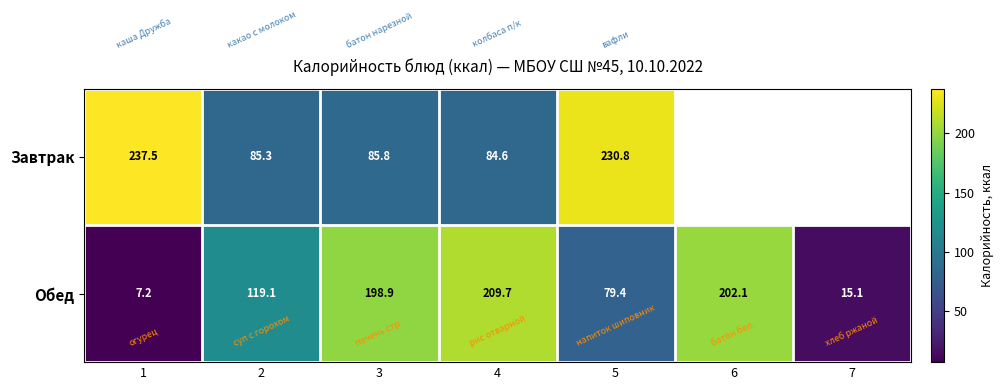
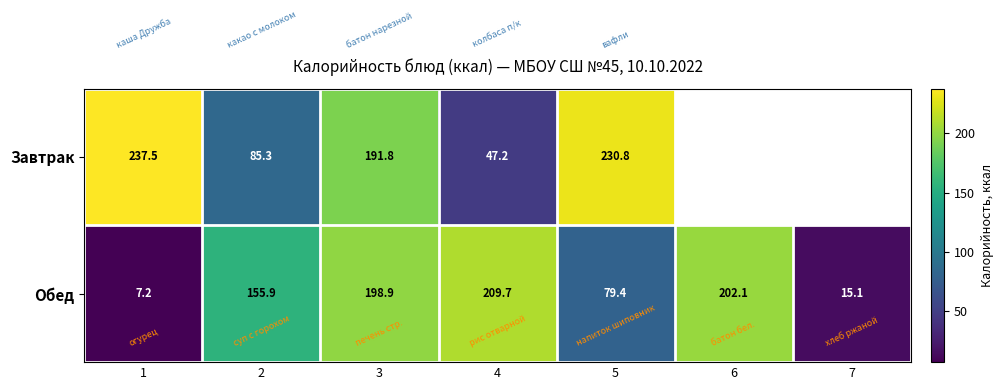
Завтрак, 3: 85.8 -> 191.8
Завтрак, 4: 84.6 -> 47.2
Обед, 2: 119.1 -> 155.9
